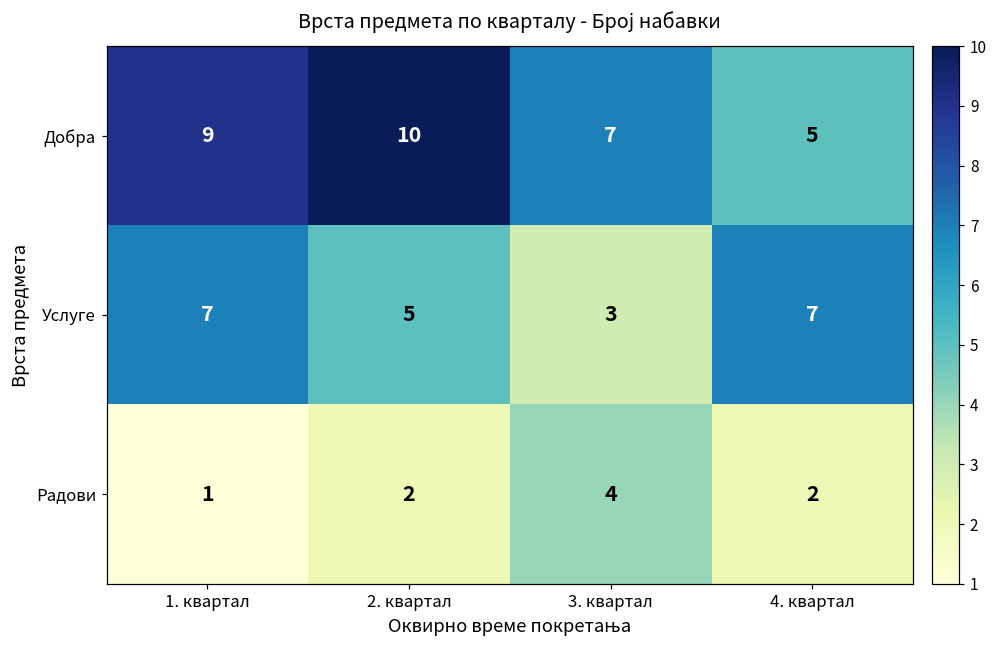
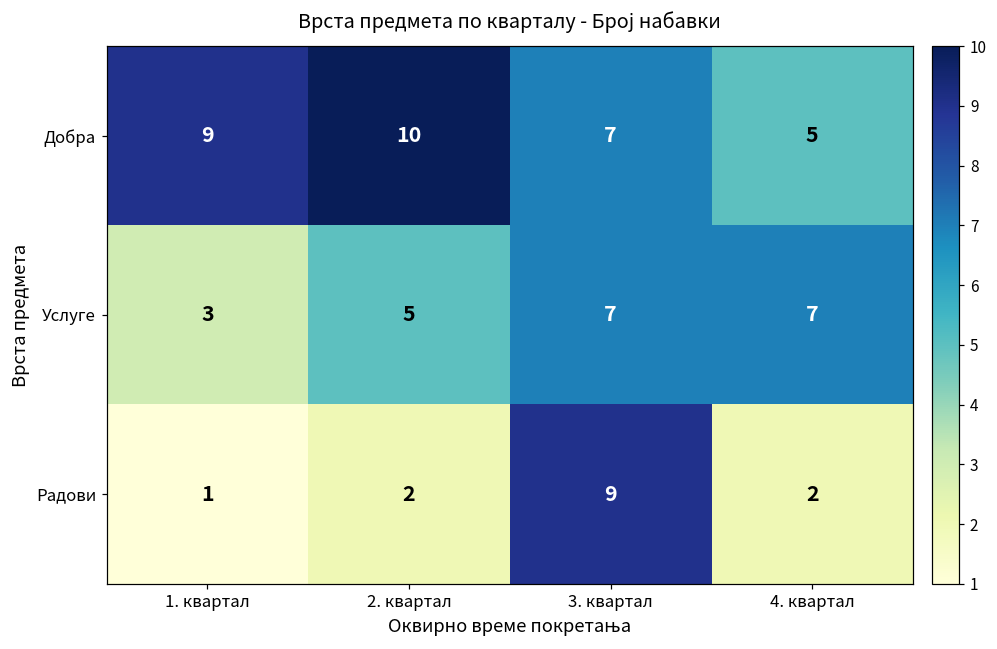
Услуге, 1. квартал: 7 -> 3
Услуге, 3. квартал: 3 -> 7
Радови, 3. квартал: 4 -> 9
